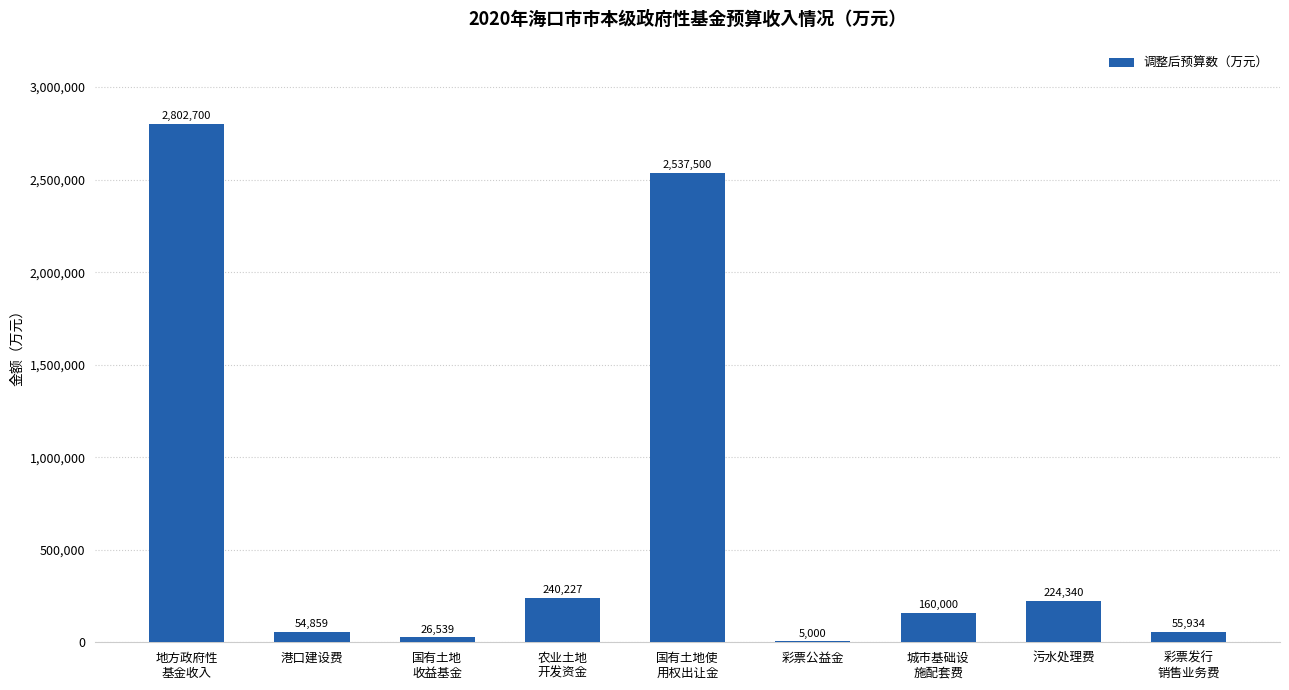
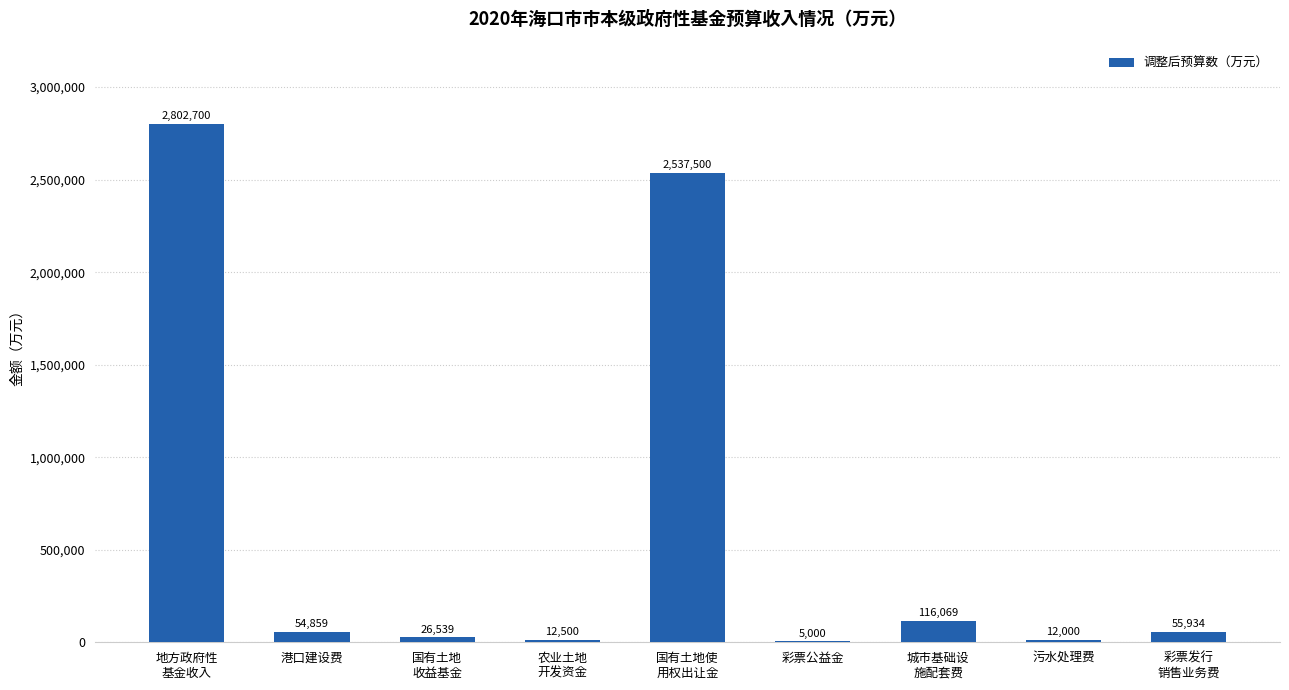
农业土地 开发资金: 240,227 -> 12,500
城市基础设 施配套费: 160,000 -> 116,069
污水处理费: 224,340 -> 12,000
